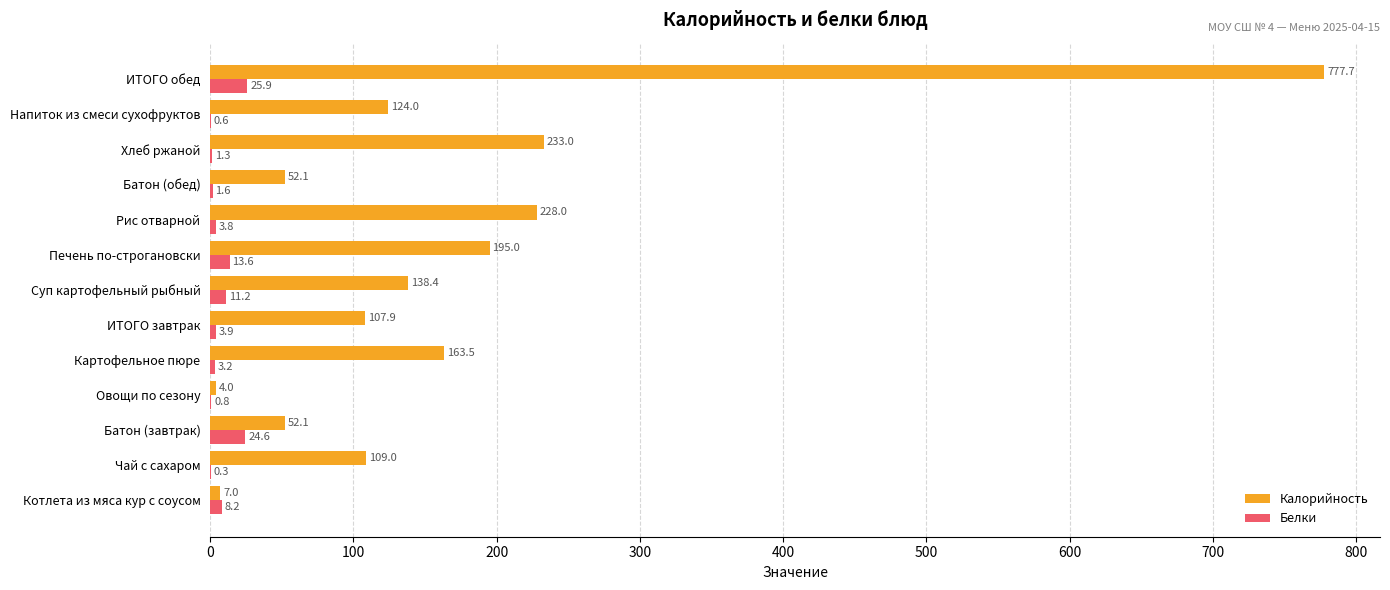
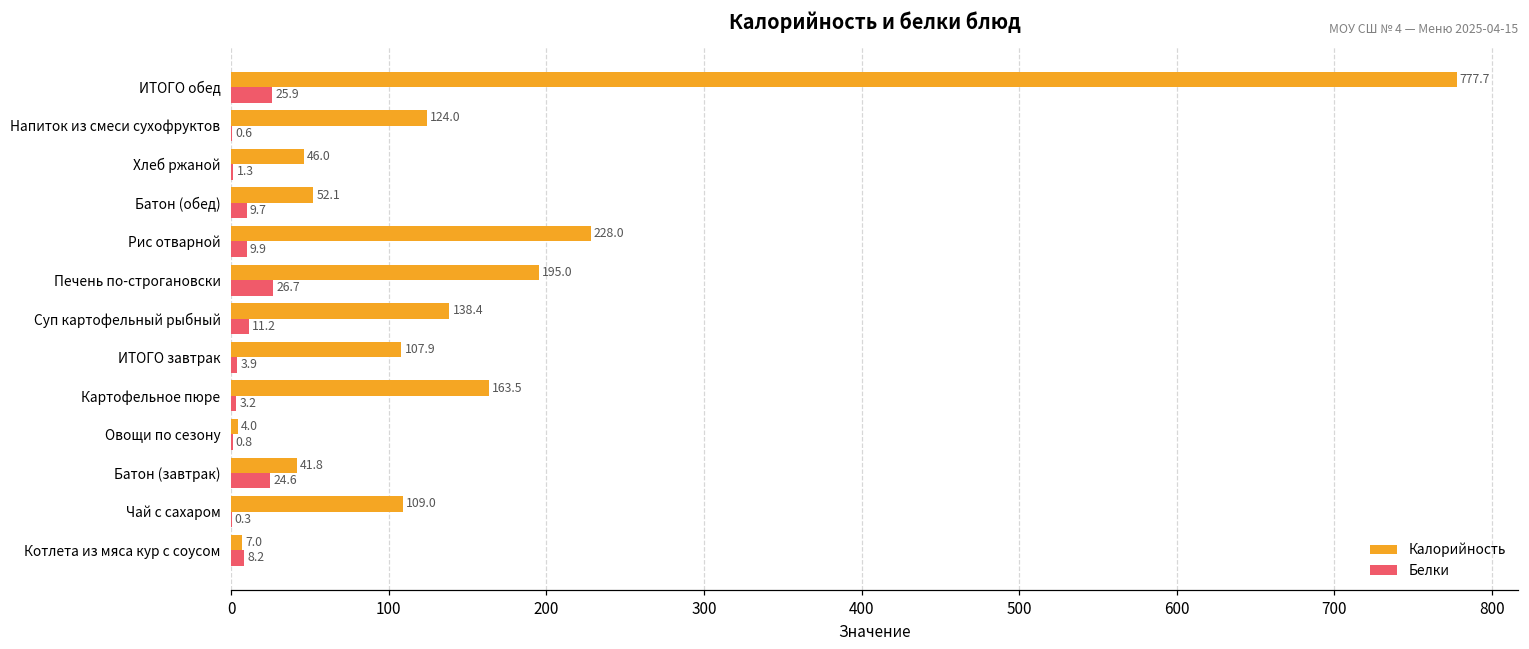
Калорийность, Хлеб ржаной: 233.0 -> 46.0
Белки, Батон (обед): 1.6 -> 9.7
Белки, Рис отварной: 3.8 -> 9.9
Белки, Печень по-строгановски: 13.6 -> 26.7
Калорийность, Батон (завтрак): 52.1 -> 41.8
